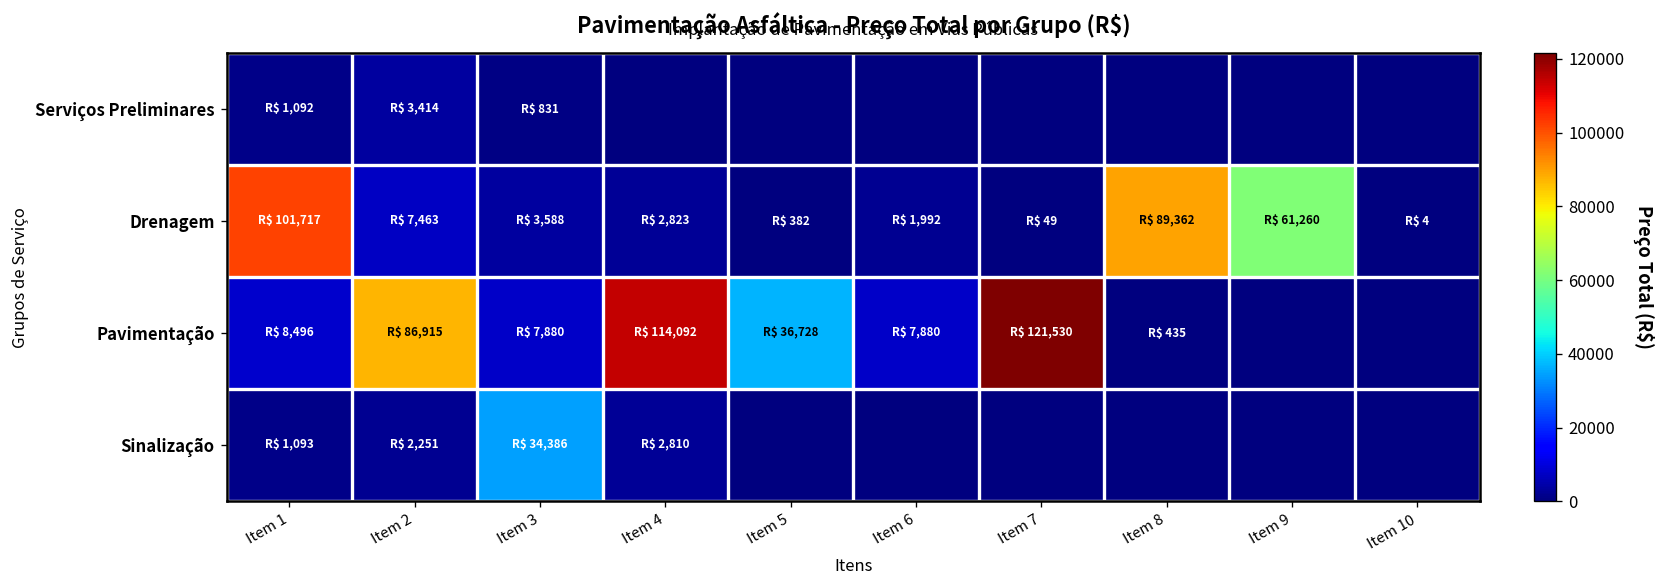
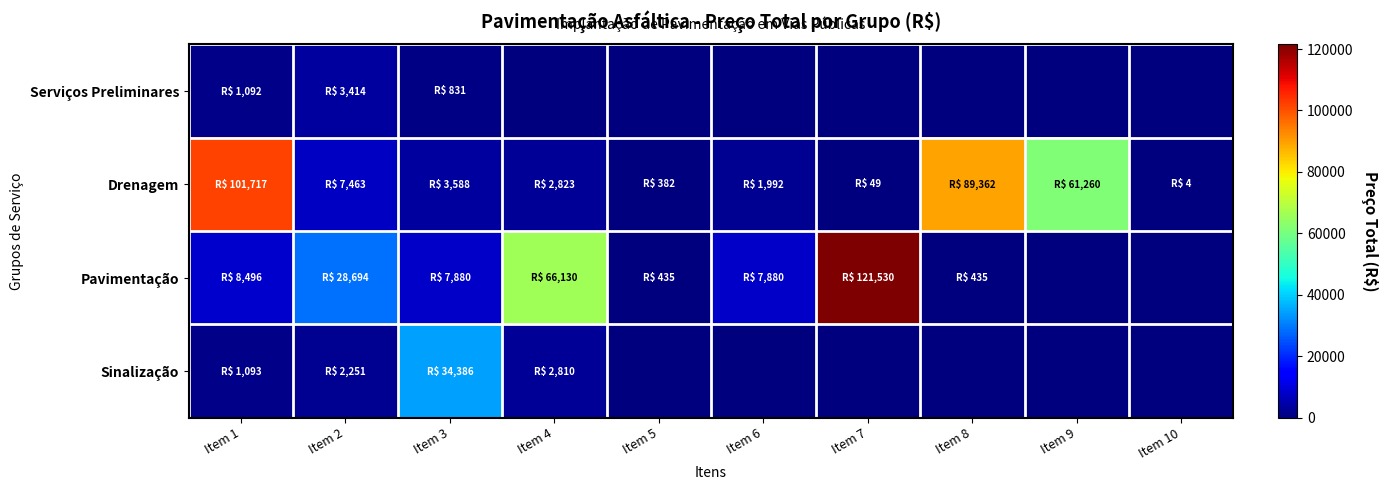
Pavimentação, Item 2: 86,915 -> 28,694
Pavimentação, Item 4: 114,092 -> 66,130
Pavimentação, Item 5: 36,728 -> 435
